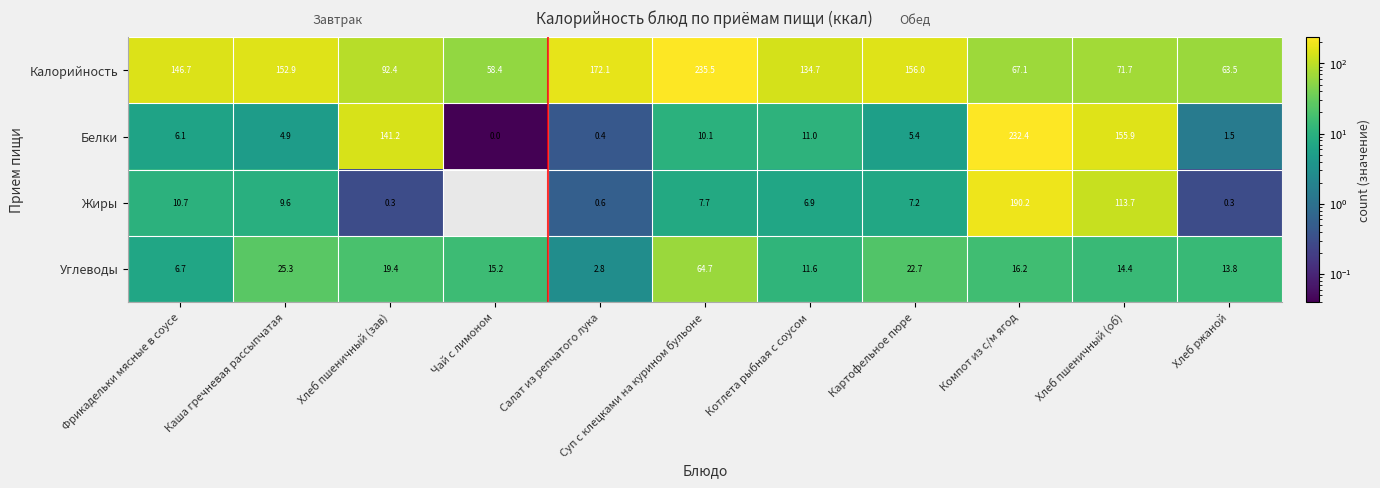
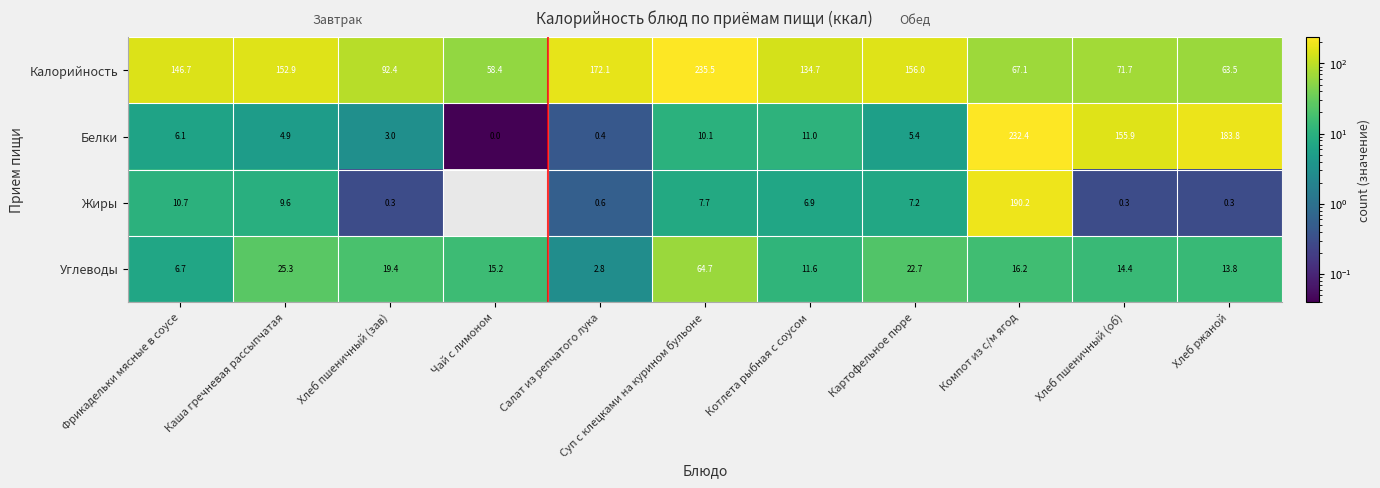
Белки, Хлеб пшеничный (зав): 141.2 -> 3.0
Белки, Хлеб ржаной: 1.5 -> 183.8
Жиры, Хлеб пшеничный (об): 113.7 -> 0.3
